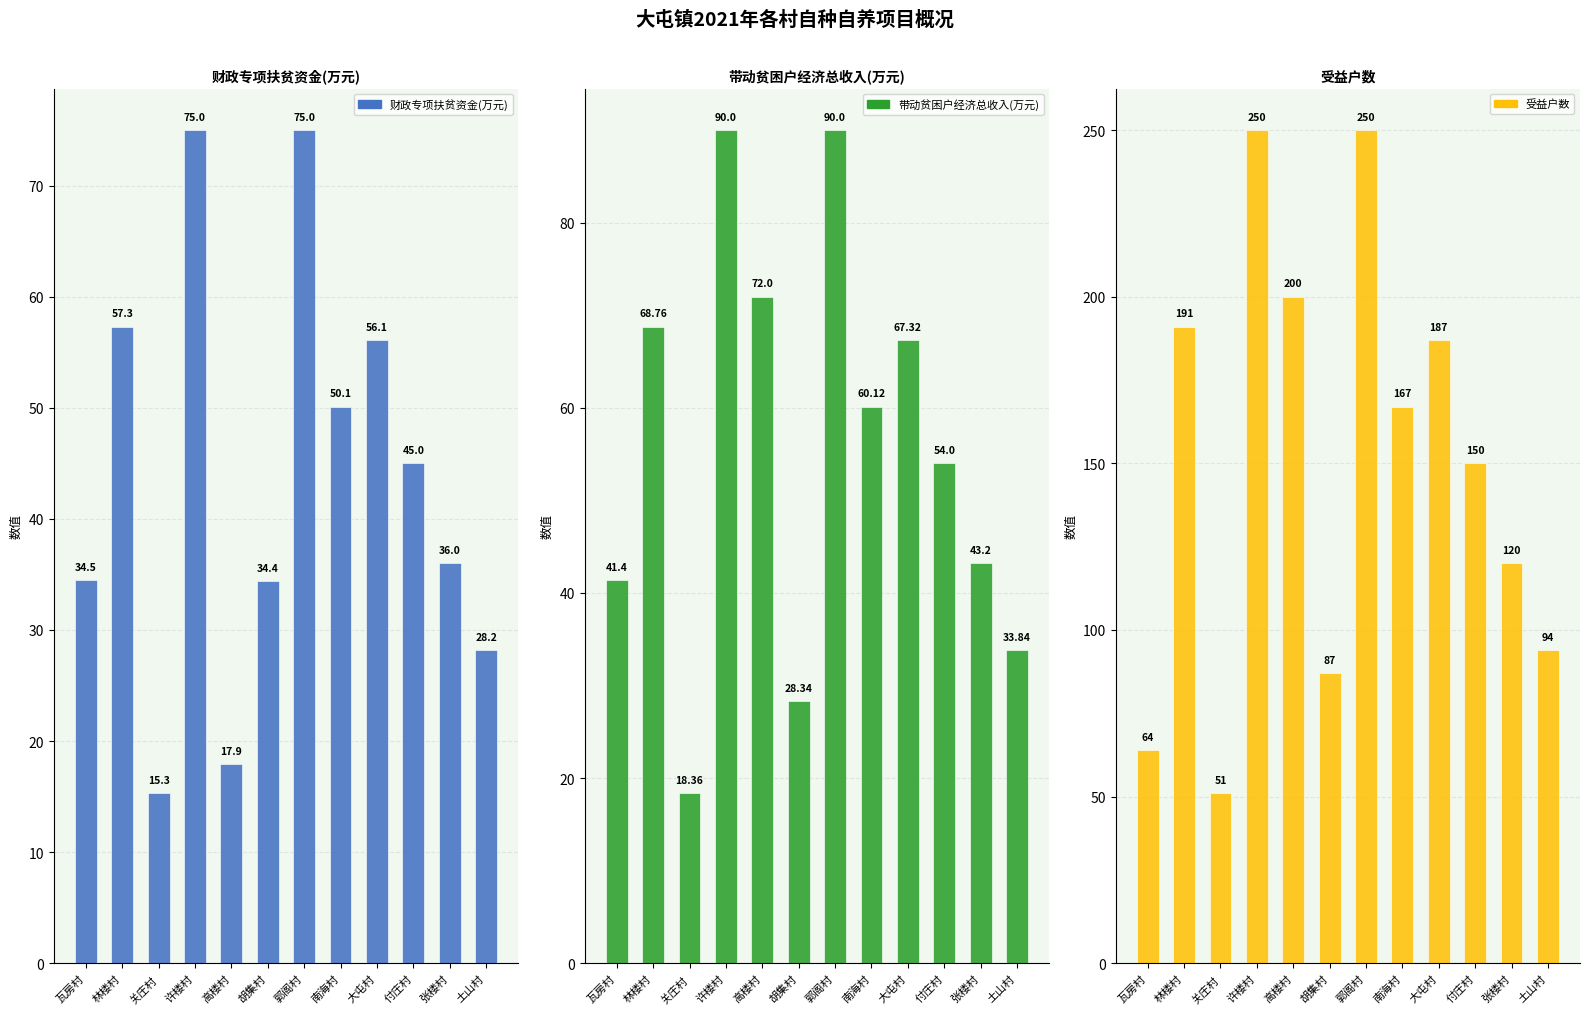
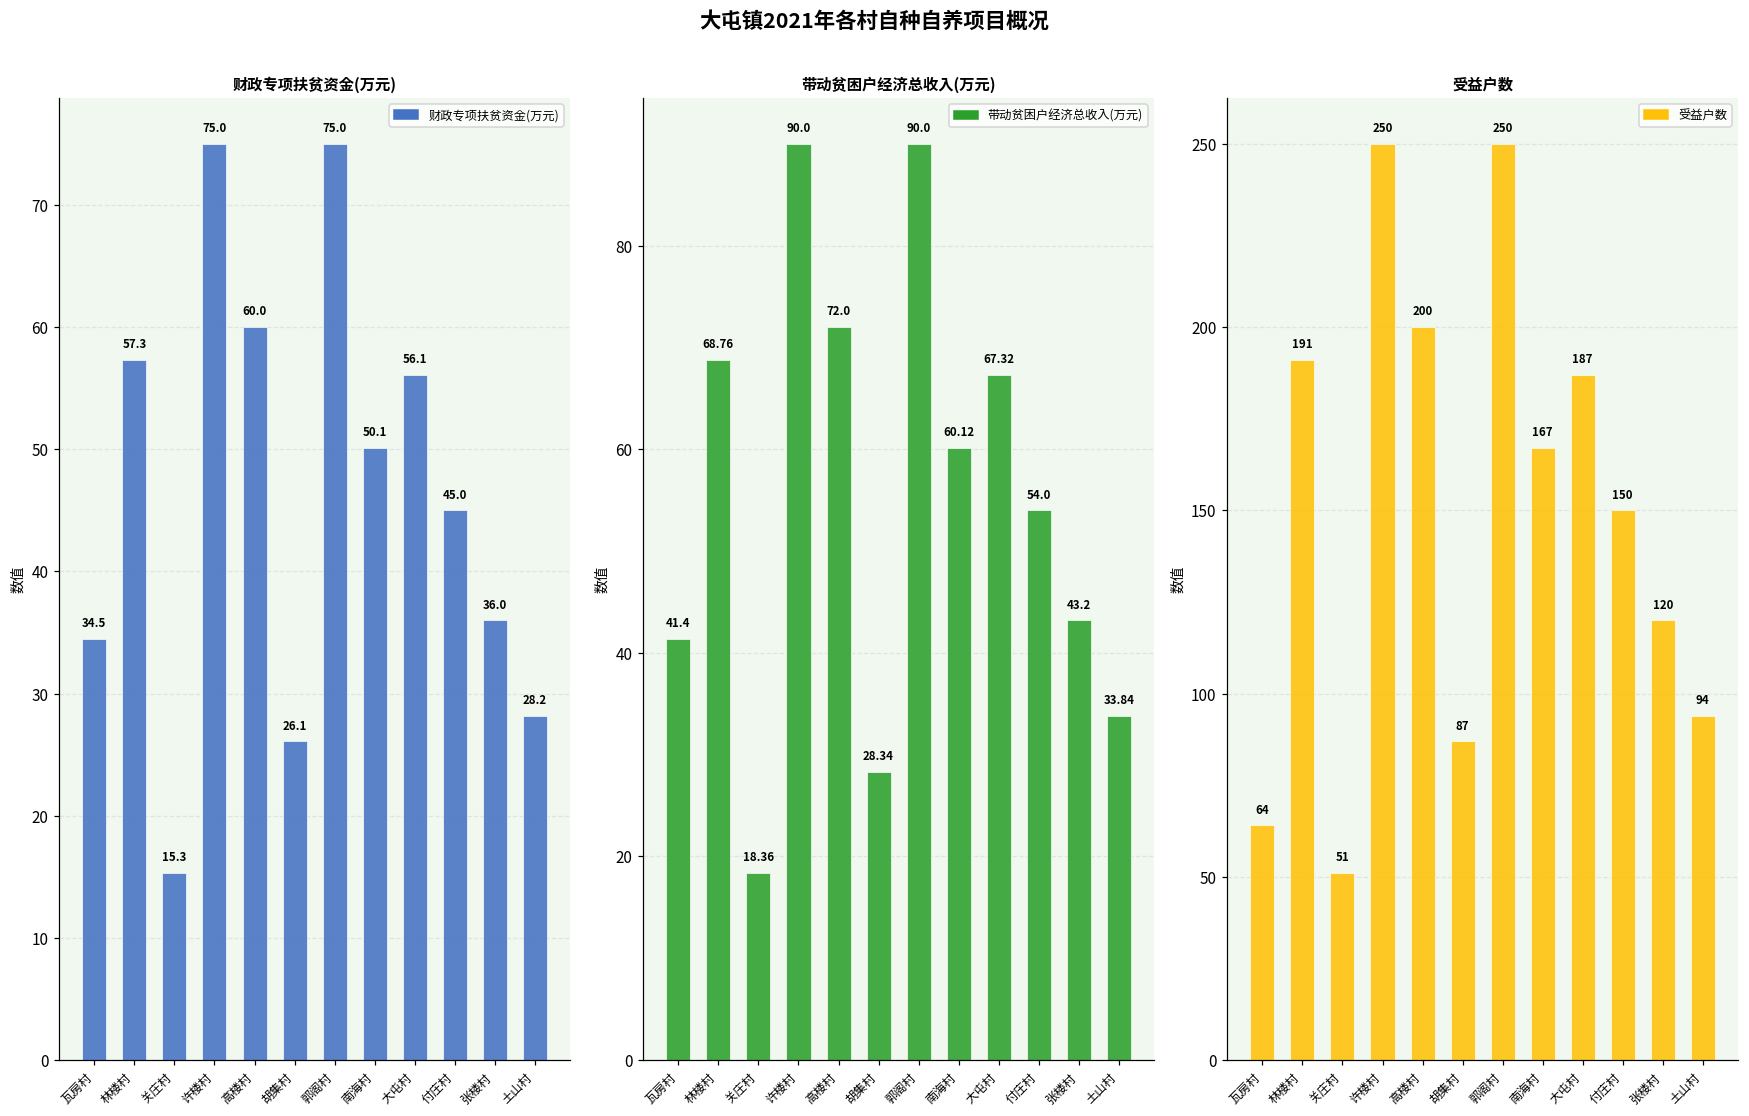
财政专项扶贫资金(万元), 高楼村: 17.9 -> 60.0
财政专项扶贫资金(万元), 胡集村: 34.4 -> 26.1
